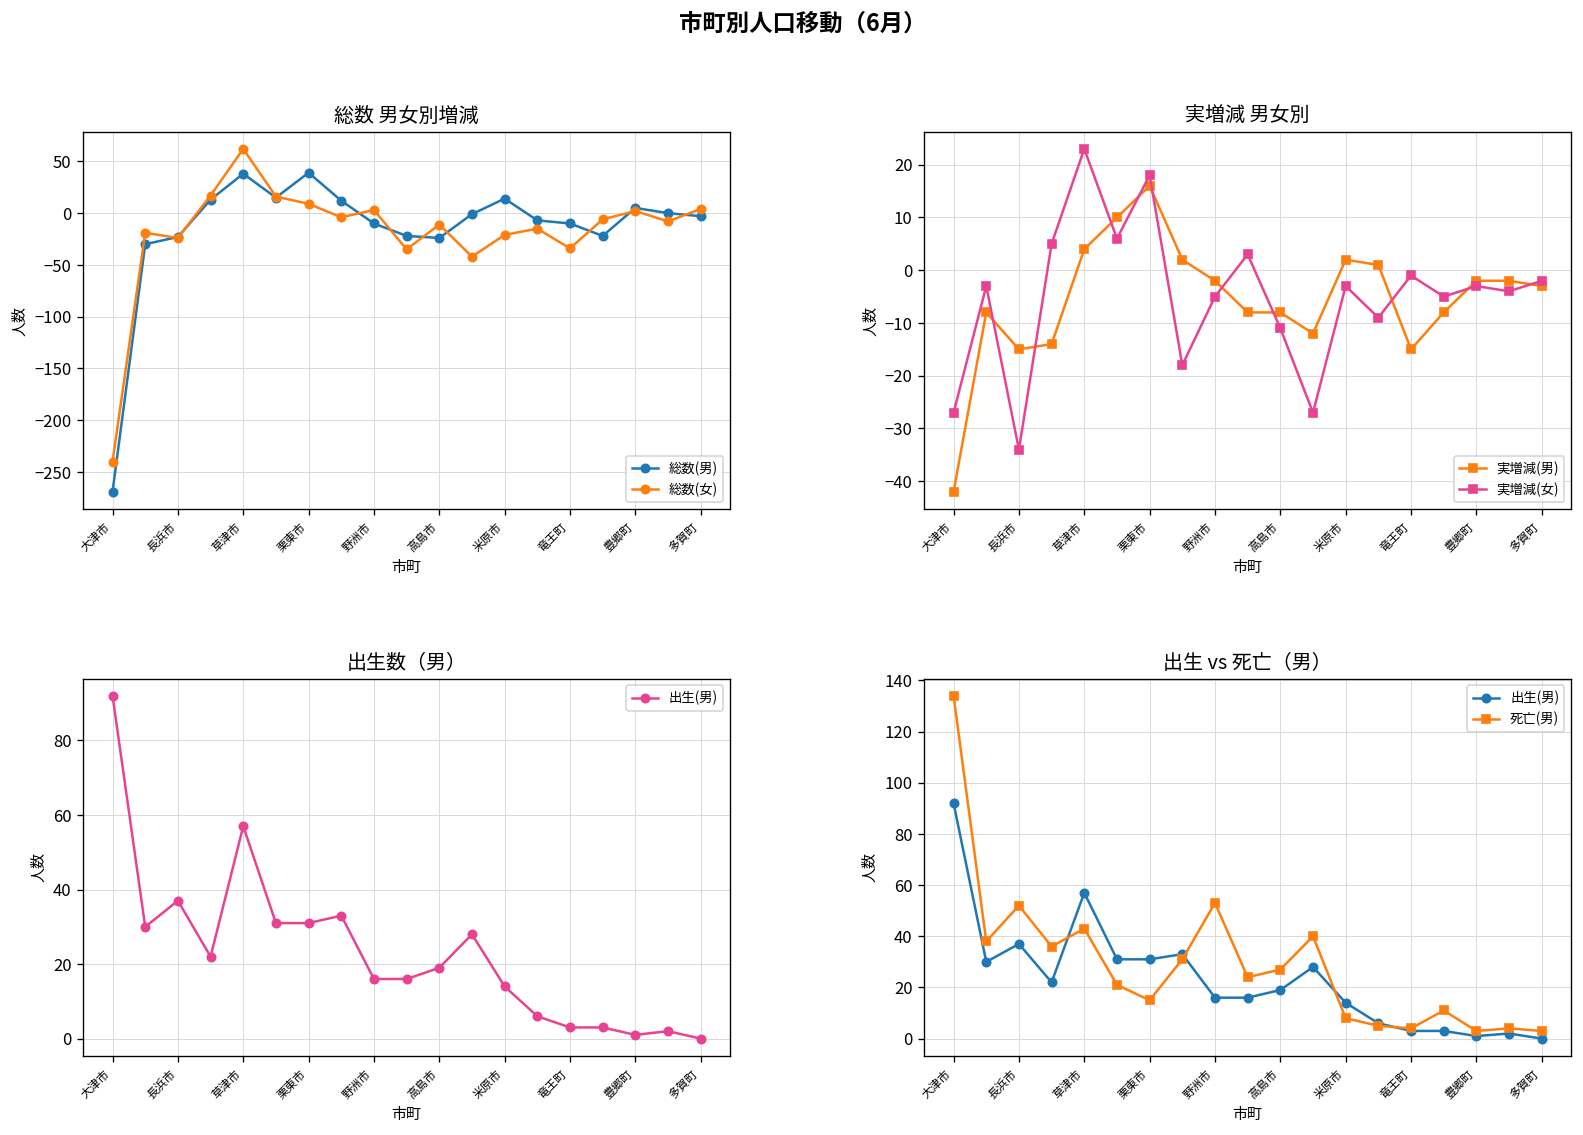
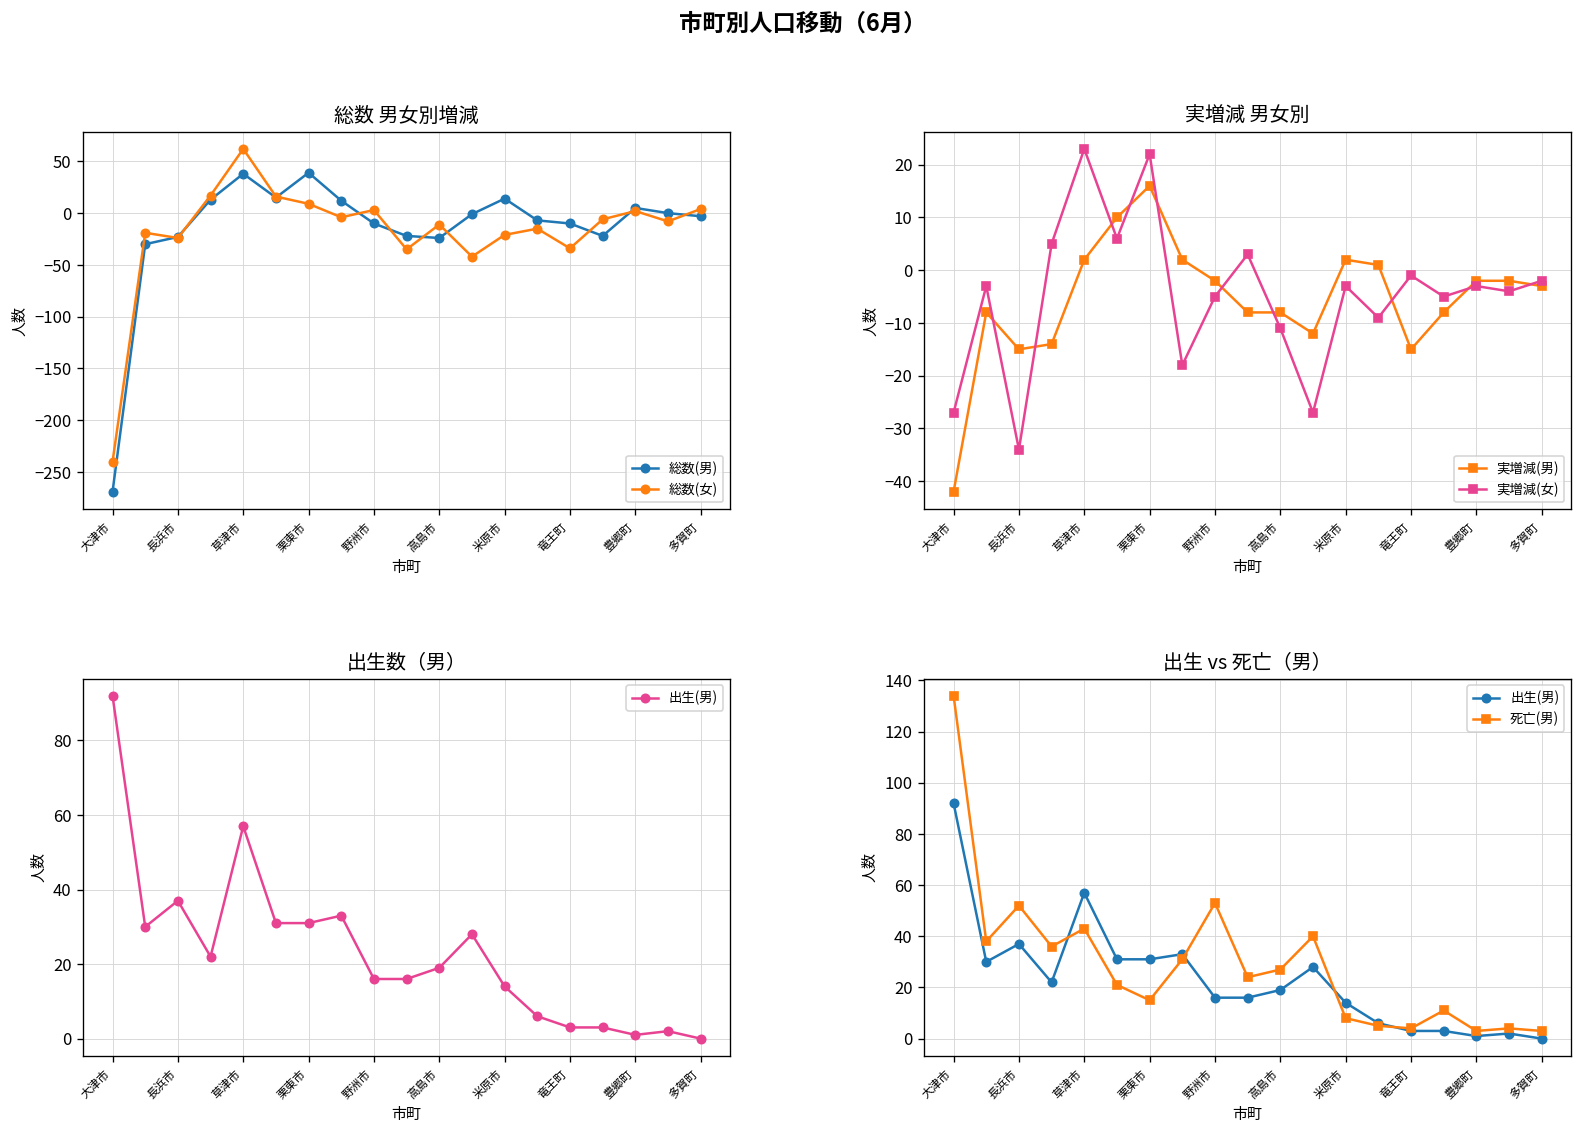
実増減 男女別, 実増減(男), 草津市: 4 -> 2
実増減 男女別, 実増減(女), 栗東市: 18 -> 22
